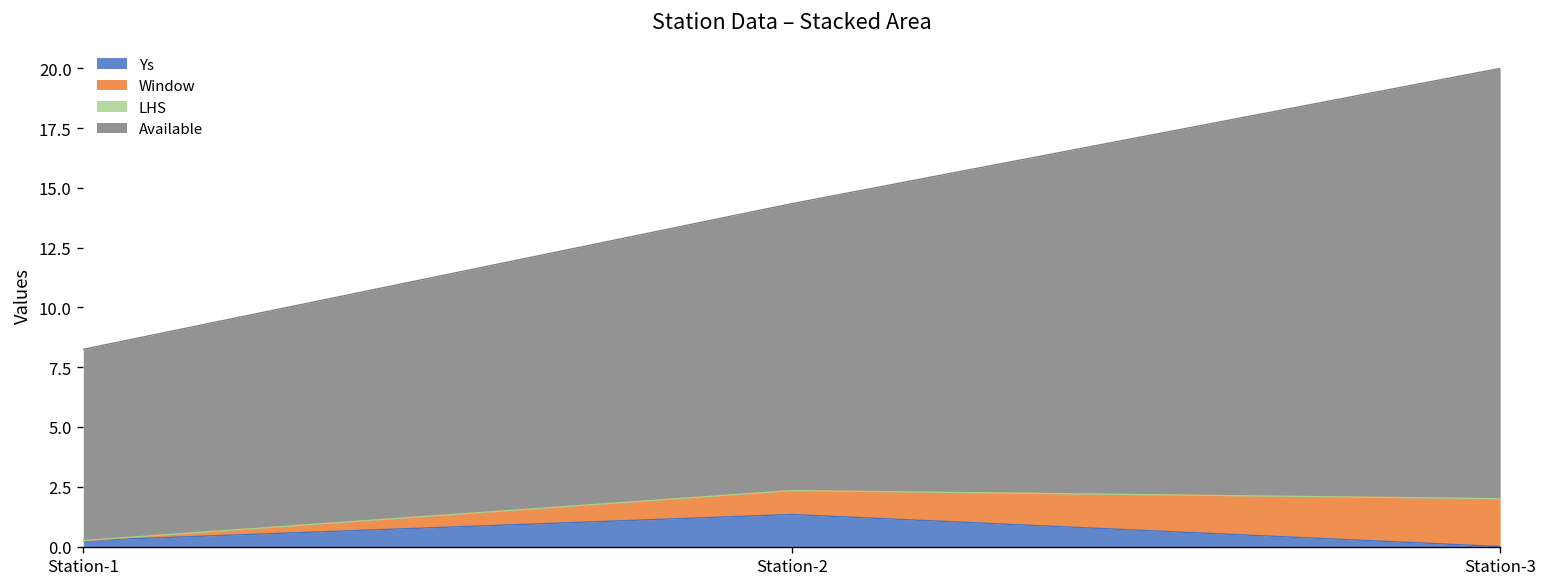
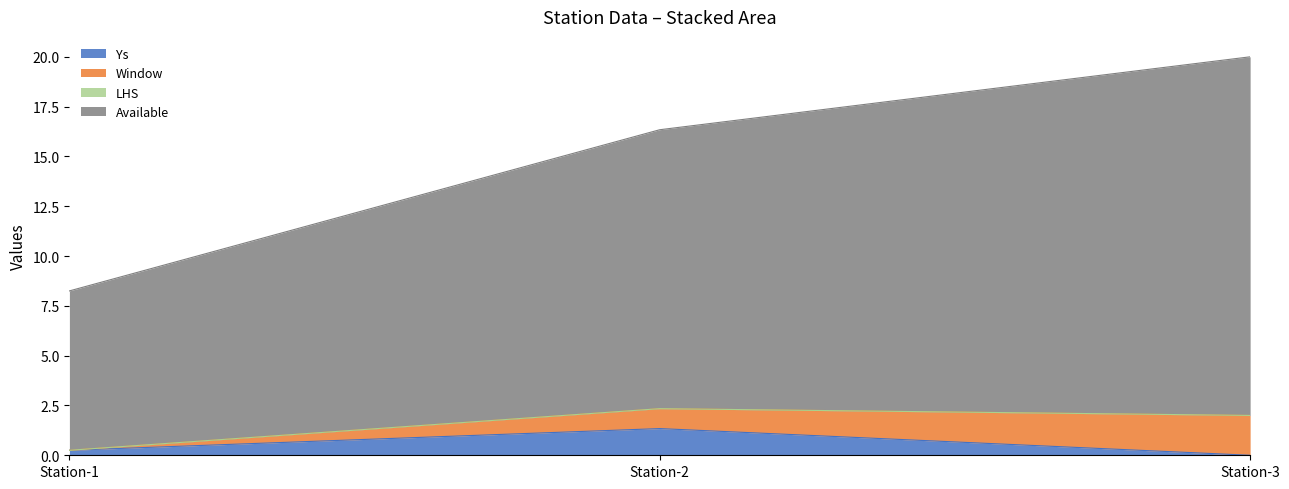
Available, Station-2: 12 -> 14
